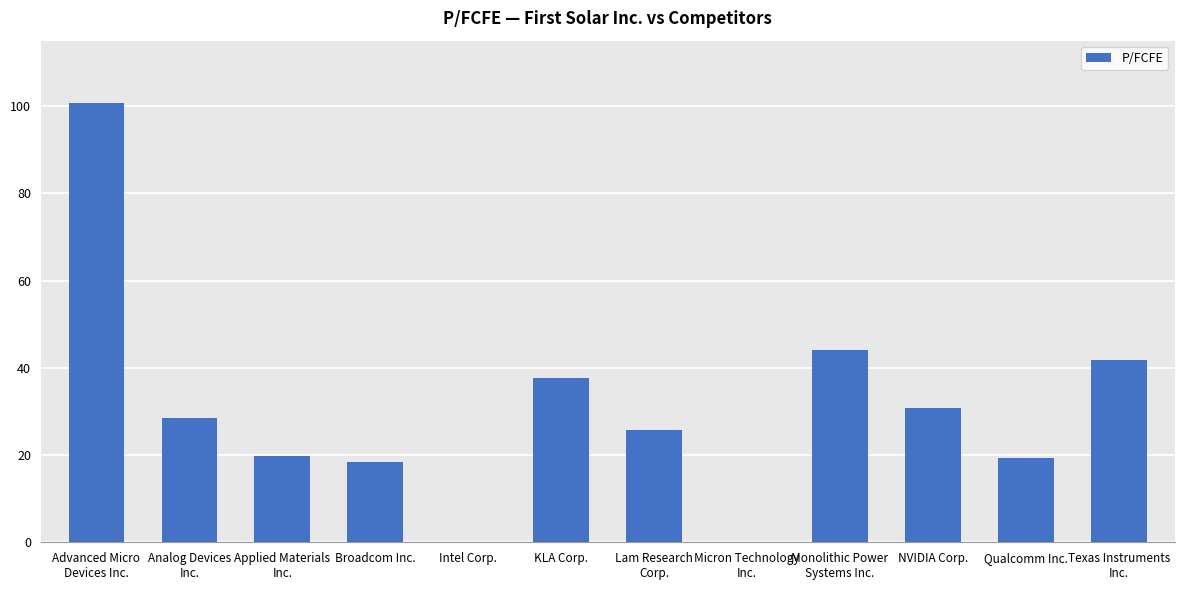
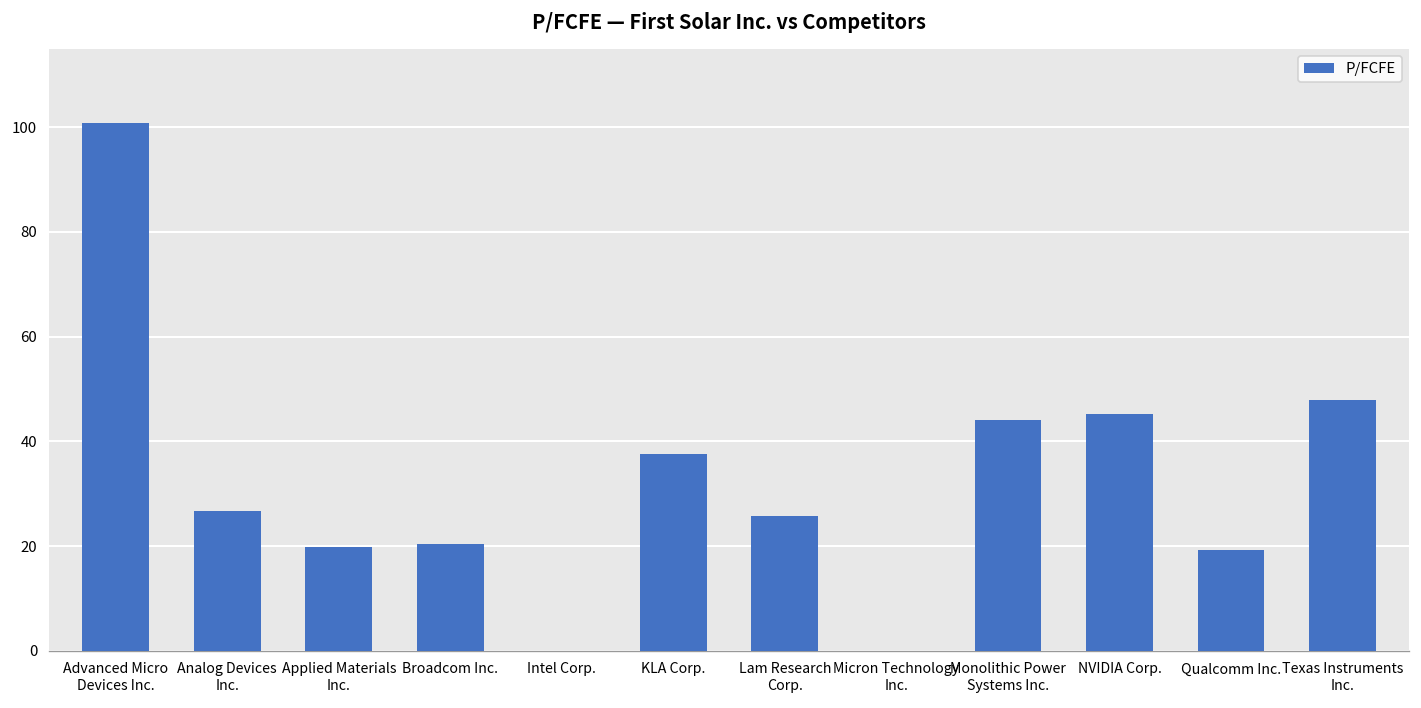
Analog Devices Inc.: 29 -> 27
Broadcom Inc.: 18 -> 20
NVIDIA Corp.: 31 -> 45
Texas Instruments Inc.: 42 -> 48
